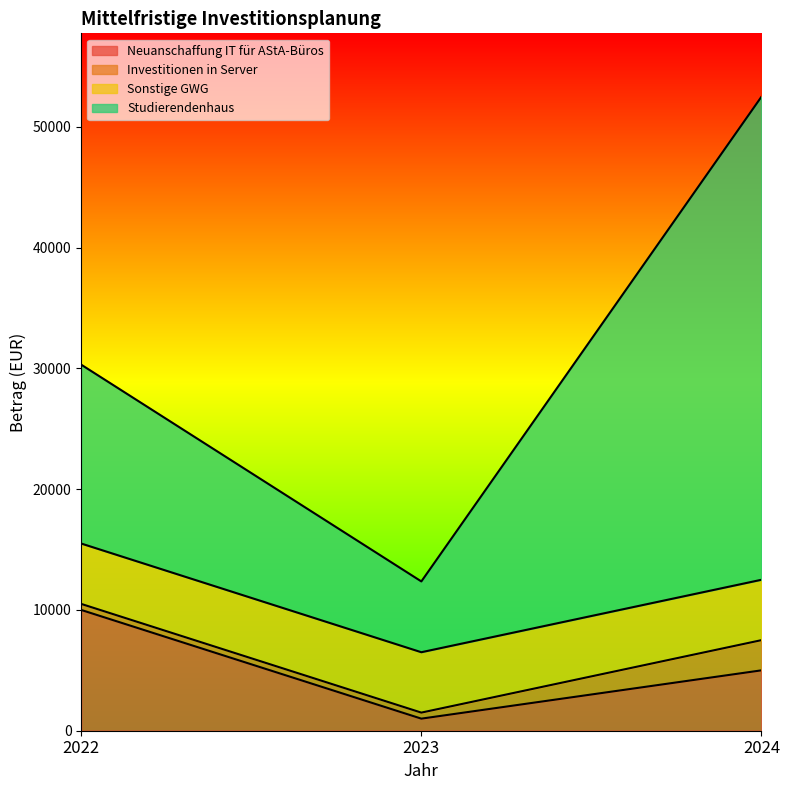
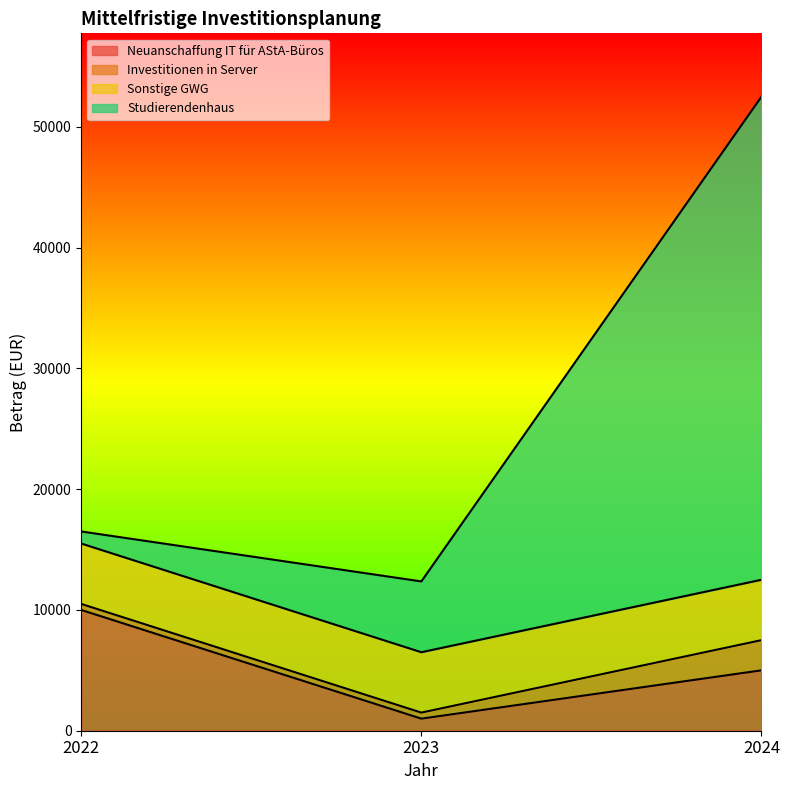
Studierendenhaus, 2022: 14800 -> 1000
